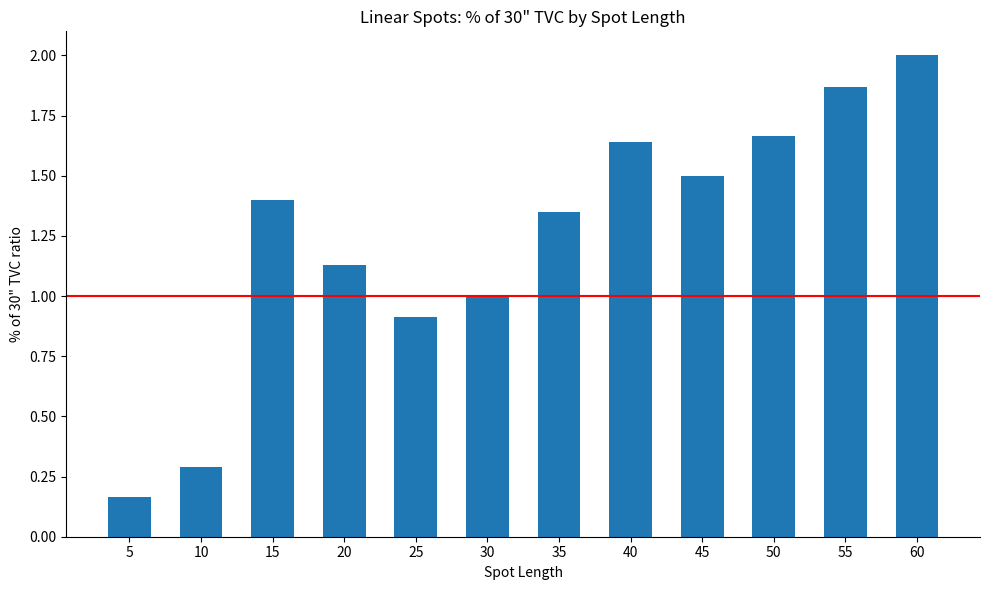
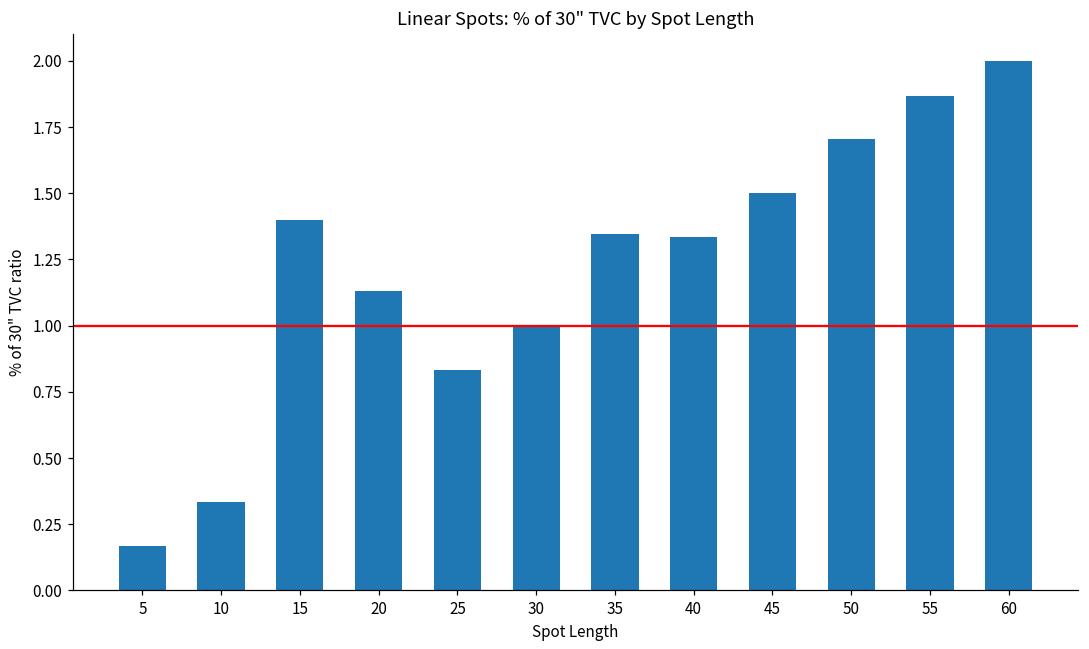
10: 0.29 -> 0.33
25: 0.91 -> 0.83
40: 1.64 -> 1.33
50: 1.67 -> 1.70
